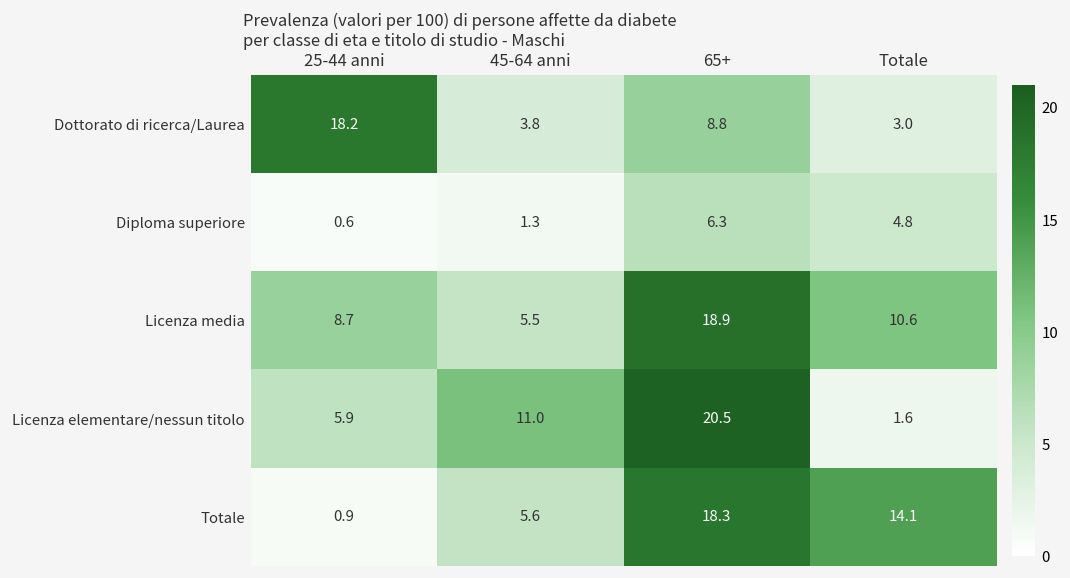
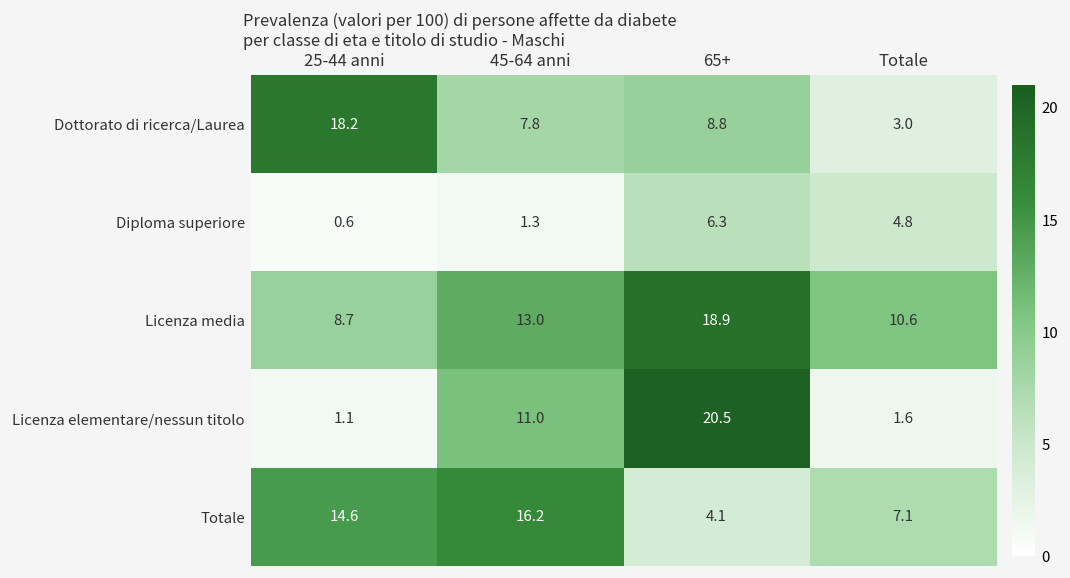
Dottorato di ricerca/Laurea, 45-64 anni: 3.8 -> 7.8
Licenza media, 45-64 anni: 5.5 -> 13.0
Licenza elementare/nessun titolo, 25-44 anni: 5.9 -> 1.1
Totale, 25-44 anni: 0.9 -> 14.6
Totale, 45-64 anni: 5.6 -> 16.2
Totale, 65+: 18.3 -> 4.1
Totale, Totale: 14.1 -> 7.1
